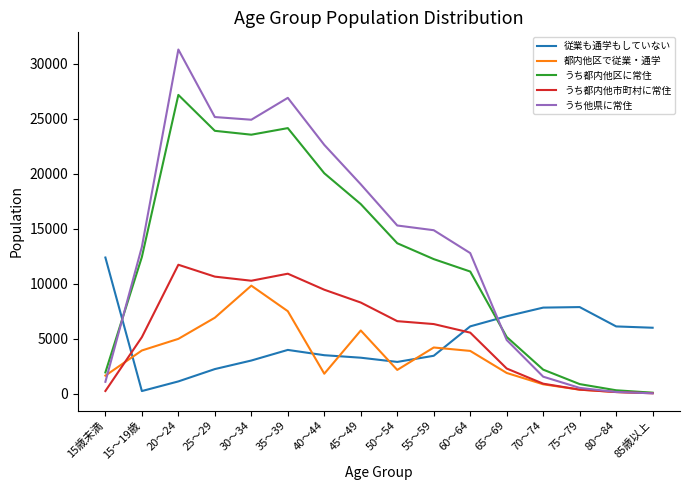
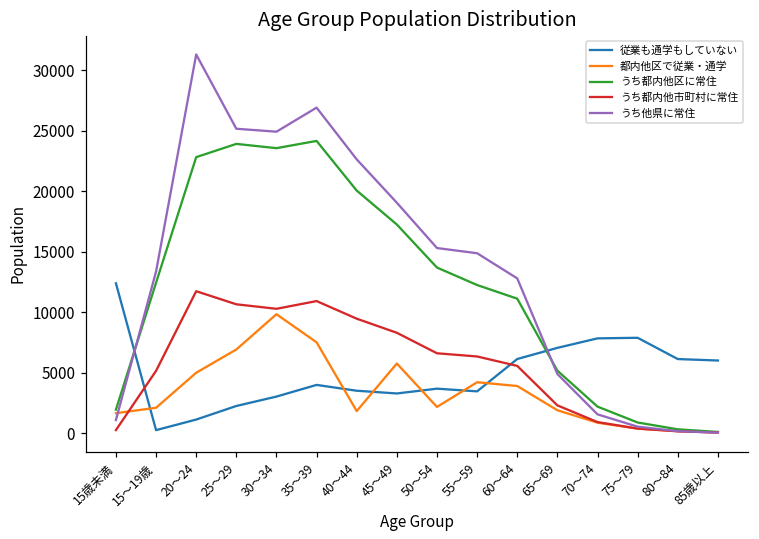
都内他区で従業・通学, 15～19歳: 3900 -> 2100
うち都内他区に常住, 20～24: 27200 -> 22800
従業も通学もしていない, 50～54: 2900 -> 3700
